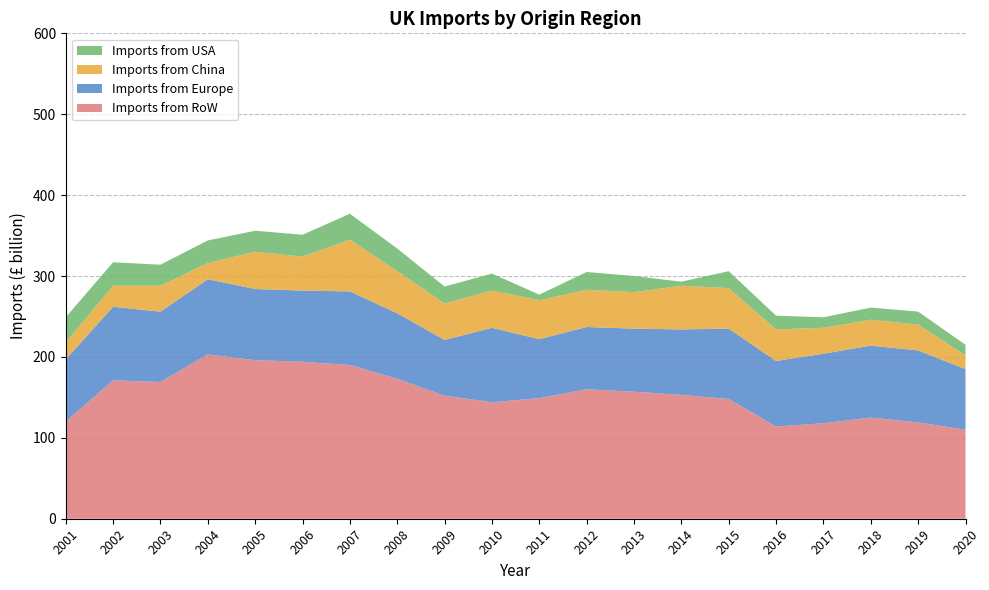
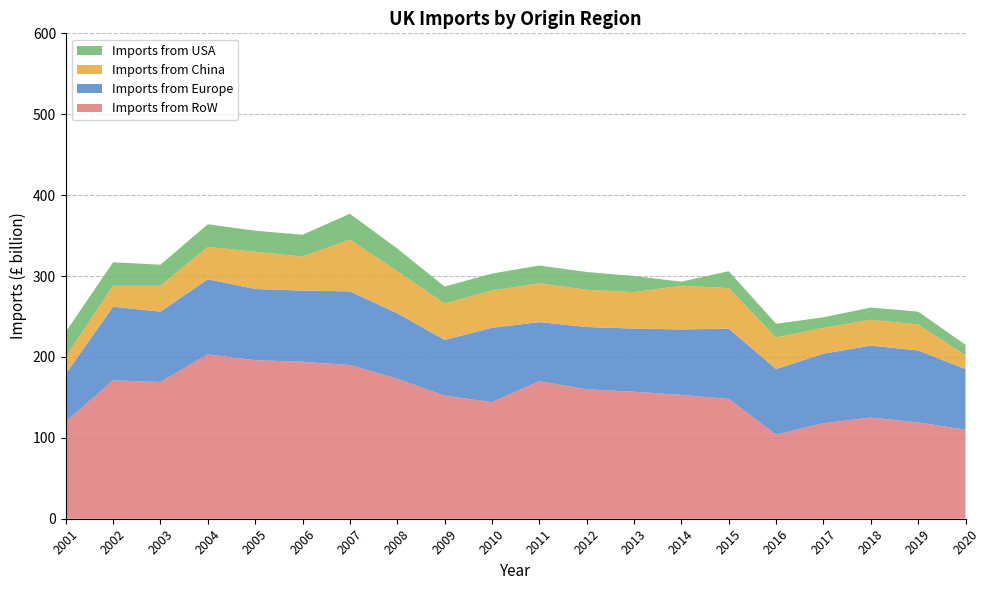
Imports from Europe, 2001: 80 -> 60
Imports from China, 2004: 20 -> 40
Imports from RoW, 2011: 150 -> 170
Imports from USA, 2011: 10 -> 20
Imports from RoW, 2016: 110 -> 100
